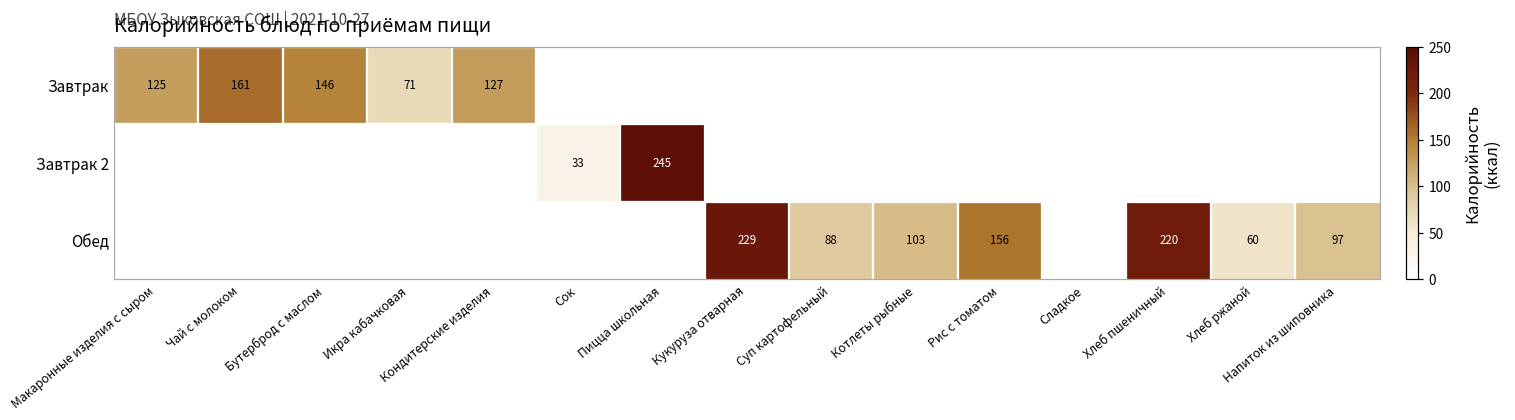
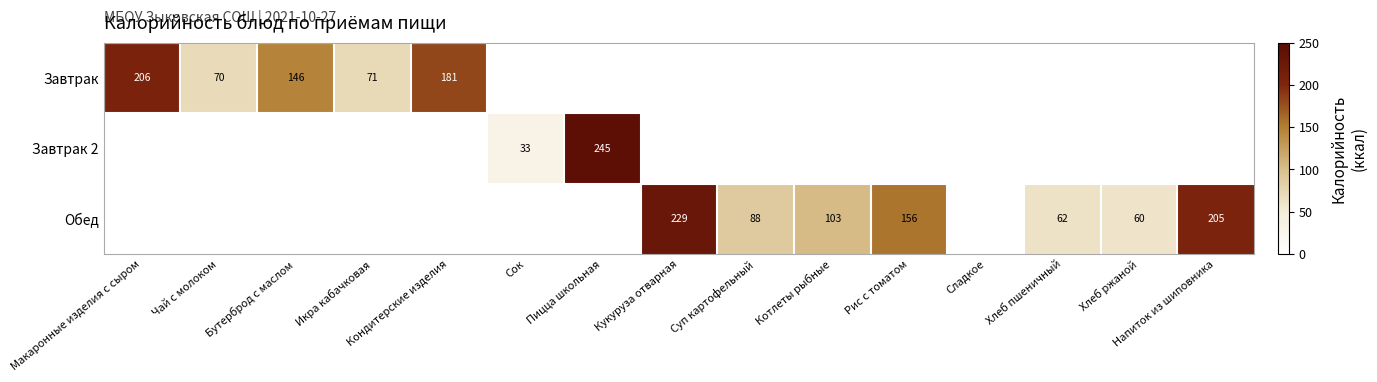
Завтрак, Макаронные изделия с сыром: 125 -> 206
Завтрак, Чай с молоком: 161 -> 70
Завтрак, Кондитерские изделия: 127 -> 181
Обед, Хлеб пшеничный: 220 -> 62
Обед, Напиток из шиповника: 97 -> 205
